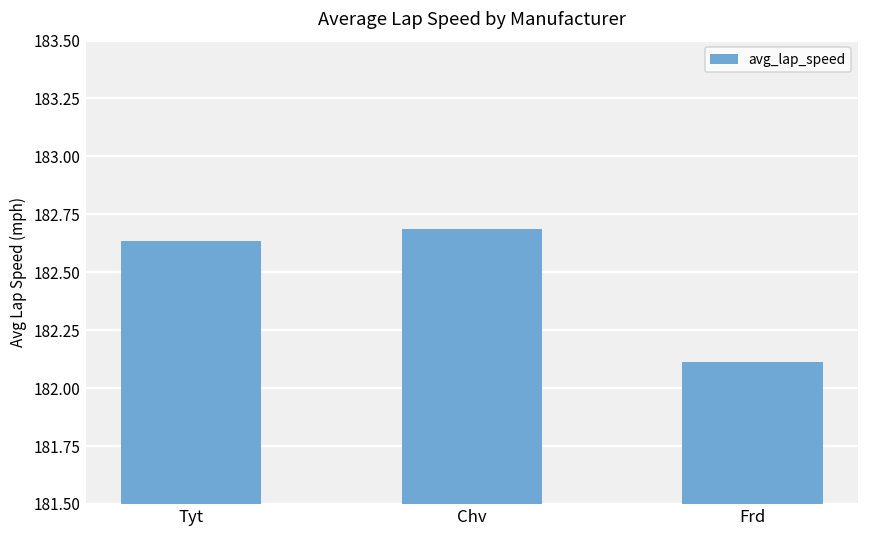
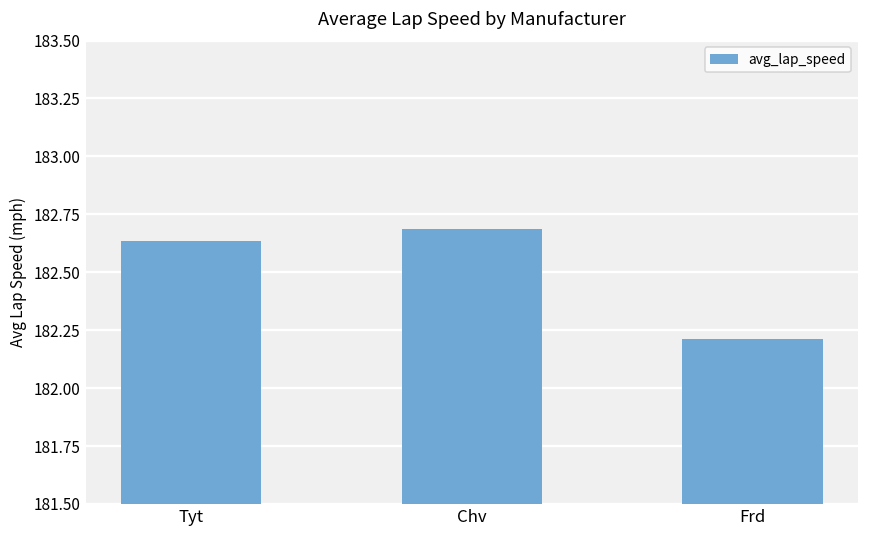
Frd: 182.11 -> 182.21
